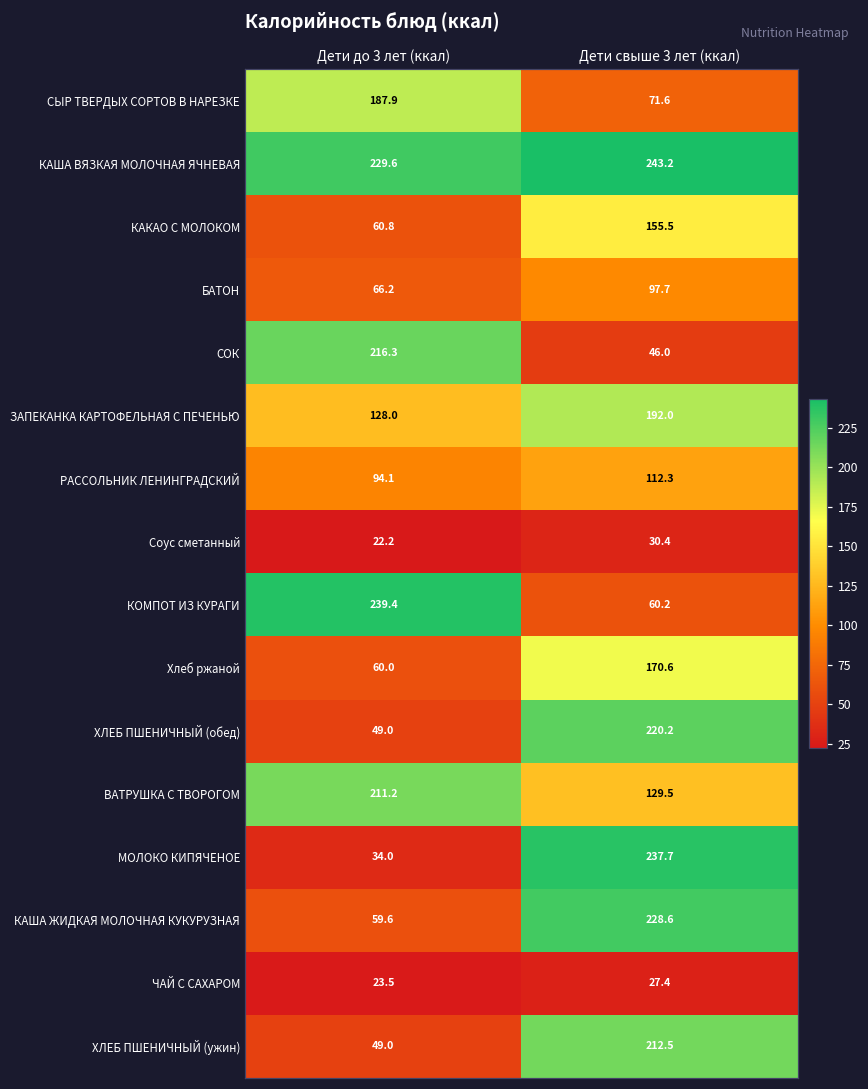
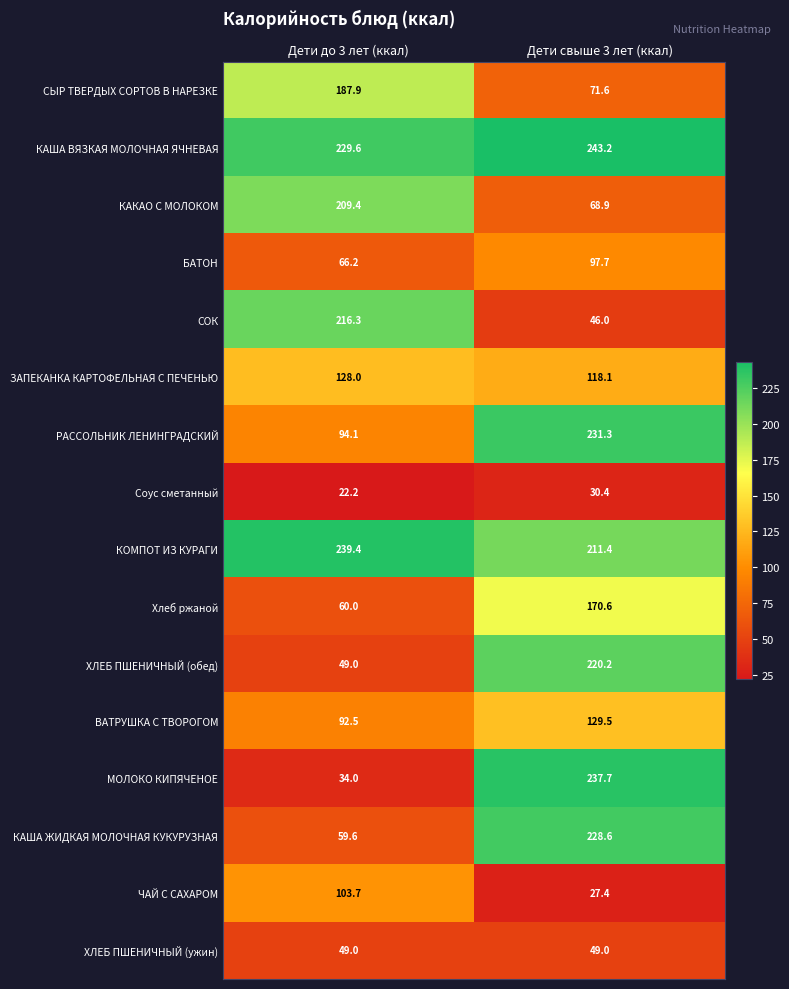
КАКАО С МОЛОКОМ, Дети до 3 лет (ккал): 60.8 -> 209.4
КАКАО С МОЛОКОМ, Дети свыше 3 лет (ккал): 155.5 -> 68.9
ЗАПЕКАНКА КАРТОФЕЛЬНАЯ С ПЕЧЕНЬЮ, Дети свыше 3 лет (ккал): 192.0 -> 118.1
РАССОЛЬНИК ЛЕНИНГРАДСКИЙ, Дети свыше 3 лет (ккал): 112.3 -> 231.3
КОМПОТ ИЗ КУРАГИ, Дети свыше 3 лет (ккал): 60.2 -> 211.4
ВАТРУШКА С ТВОРОГОМ, Дети до 3 лет (ккал): 211.2 -> 92.5
ЧАЙ С САХАРОМ, Дети до 3 лет (ккал): 23.5 -> 103.7
ХЛЕБ ПШЕНИЧНЫЙ (ужин), Дети свыше 3 лет (ккал): 212.5 -> 49.0
